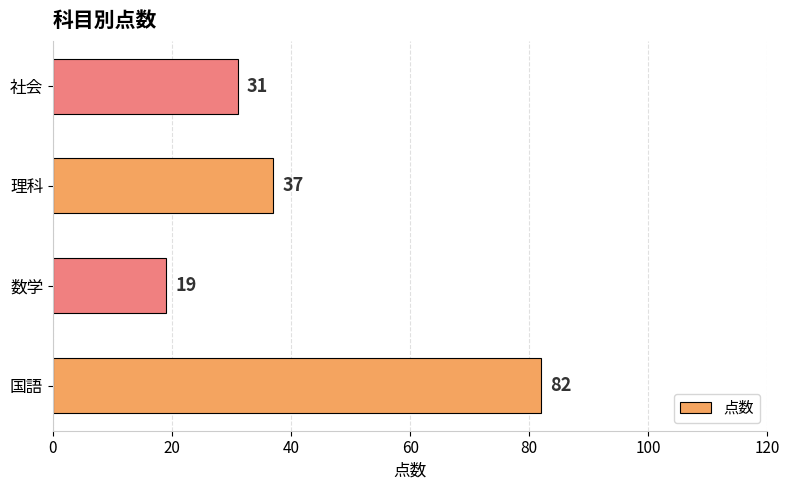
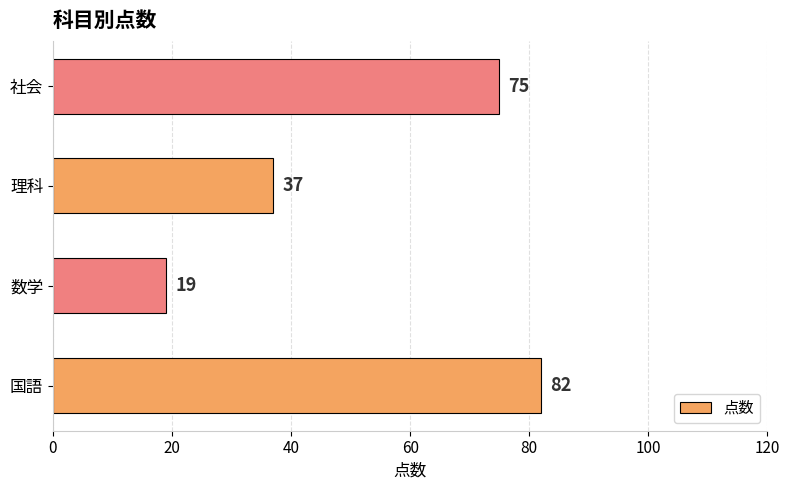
社会: 31 -> 75
